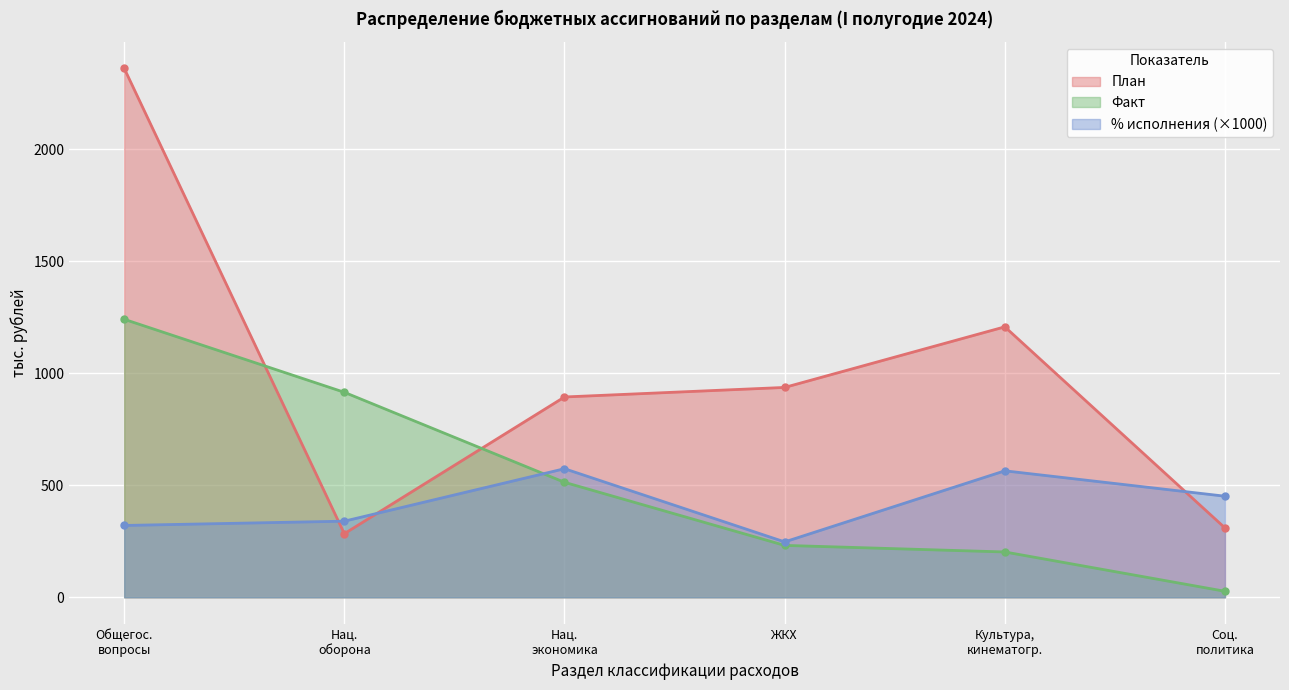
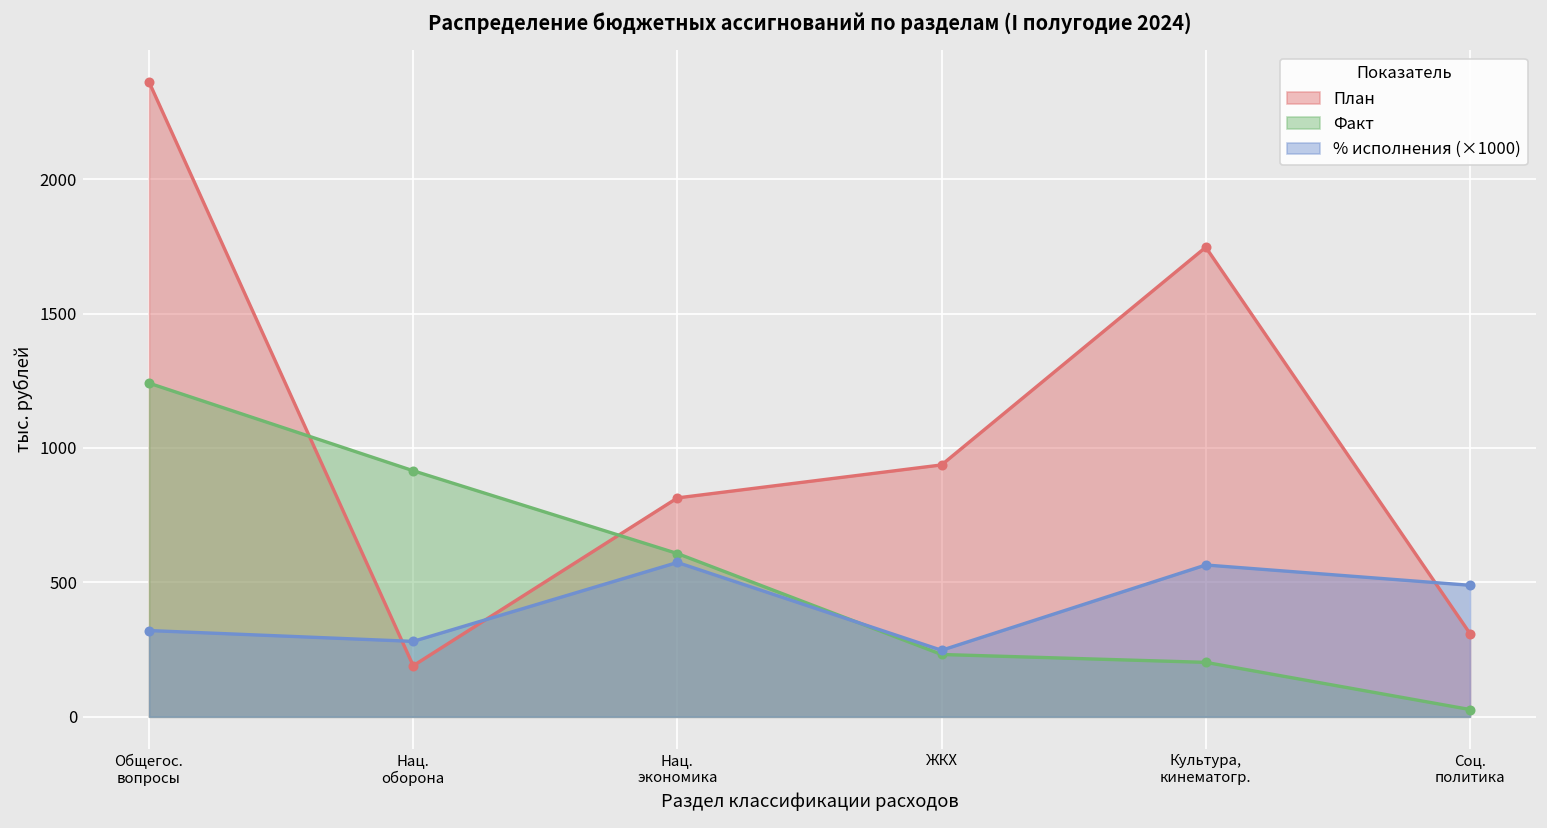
План, Нац. оборона: 280 -> 190
% исполнения (×1000), Нац. оборона: 340 -> 280
План, Нац. экономика: 890 -> 810
Факт, Нац. экономика: 510 -> 610
План, Культура, кинематогр.: 1210 -> 1750
% исполнения (×1000), Соц. политика: 450 -> 490
